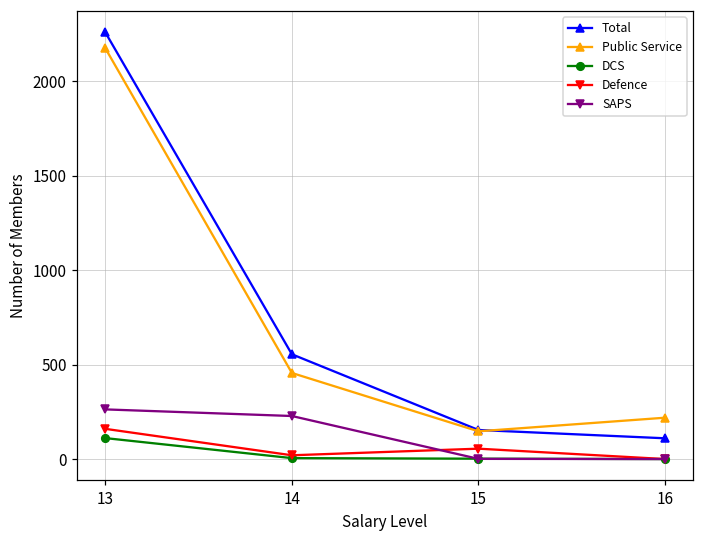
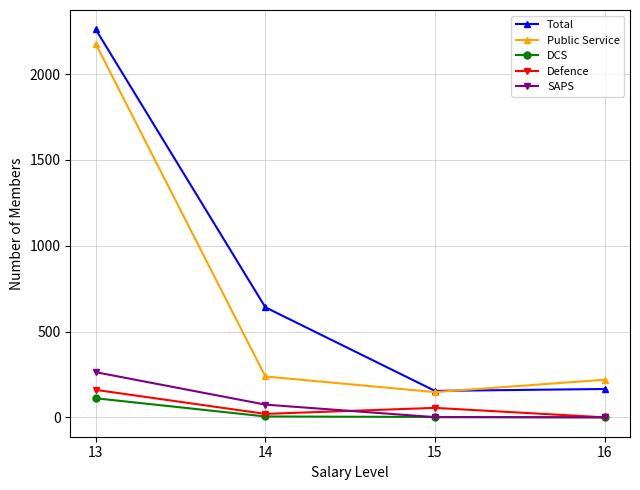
Total, 14: 560 -> 640
Public Service, 14: 460 -> 240
SAPS, 14: 230 -> 70
Total, 16: 110 -> 170
